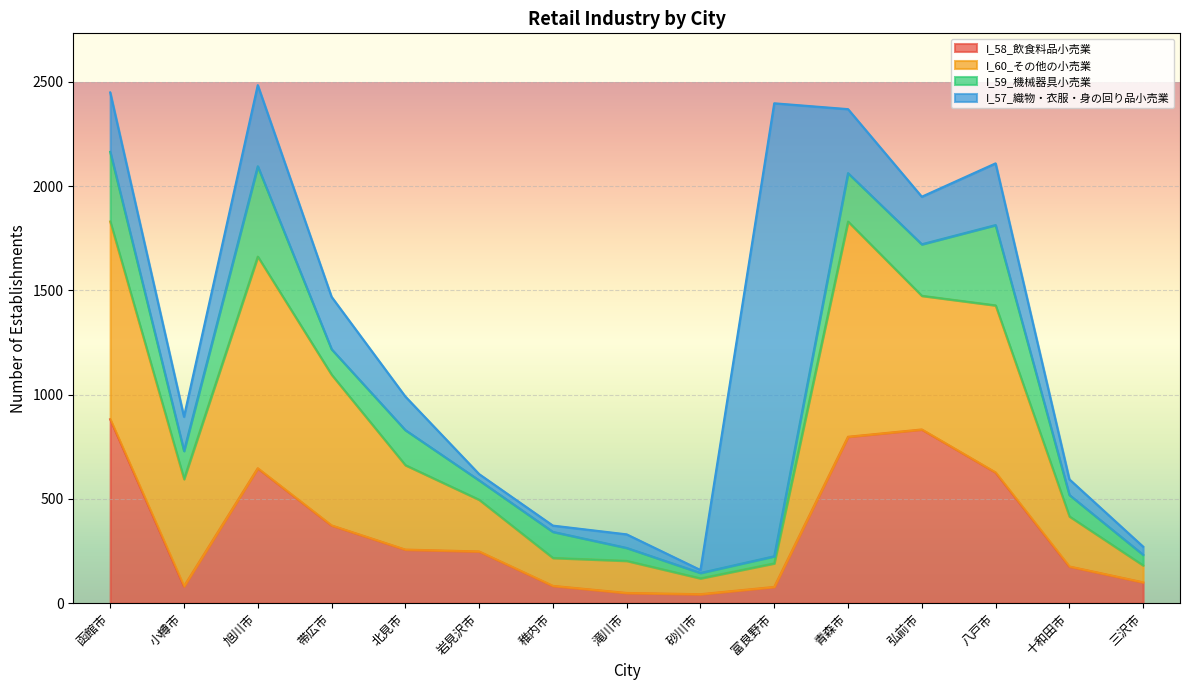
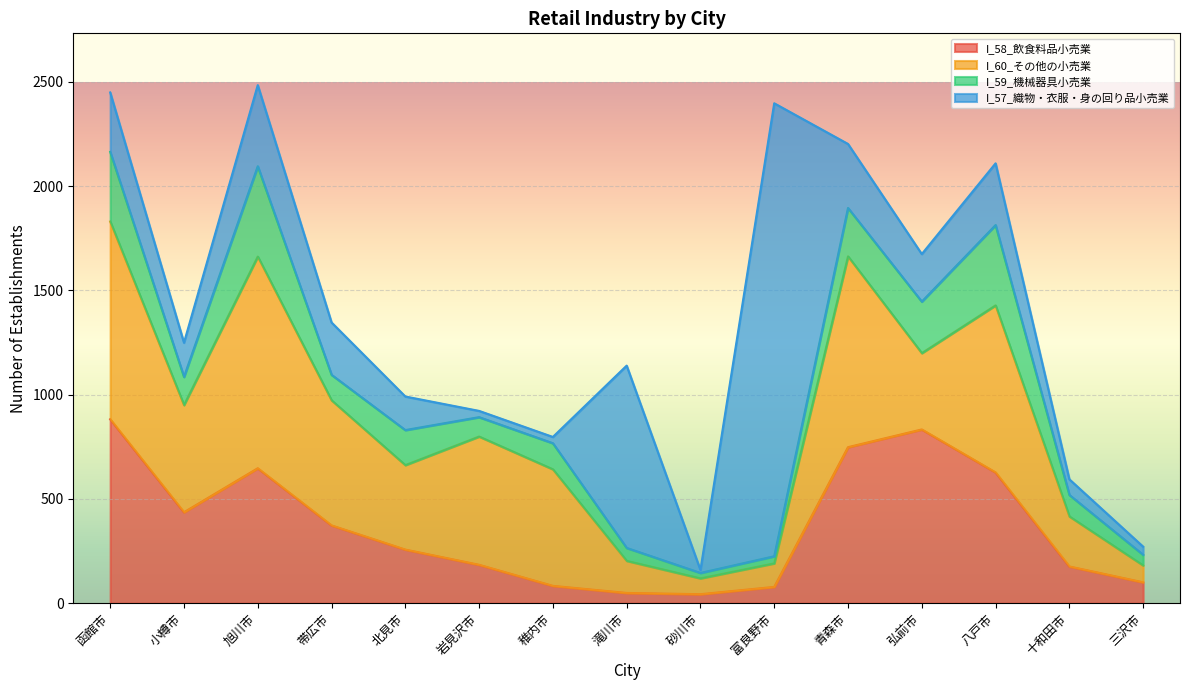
I_58_飲食料品小売業, 小樽市: 80 -> 440
I_60_その他の小売業, 帯広市: 720 -> 600
I_58_飲食料品小売業, 岩見沢市: 250 -> 180
I_60_その他の小売業, 岩見沢市: 250 -> 620
I_60_その他の小売業, 稚内市: 130 -> 560
I_57_織物・衣服・身の回り品小売業, 滝川市: 70 -> 870
I_58_飲食料品小売業, 青森市: 800 -> 750
I_60_その他の小売業, 青森市: 1030 -> 920
I_60_その他の小売業, 弘前市: 640 -> 370
